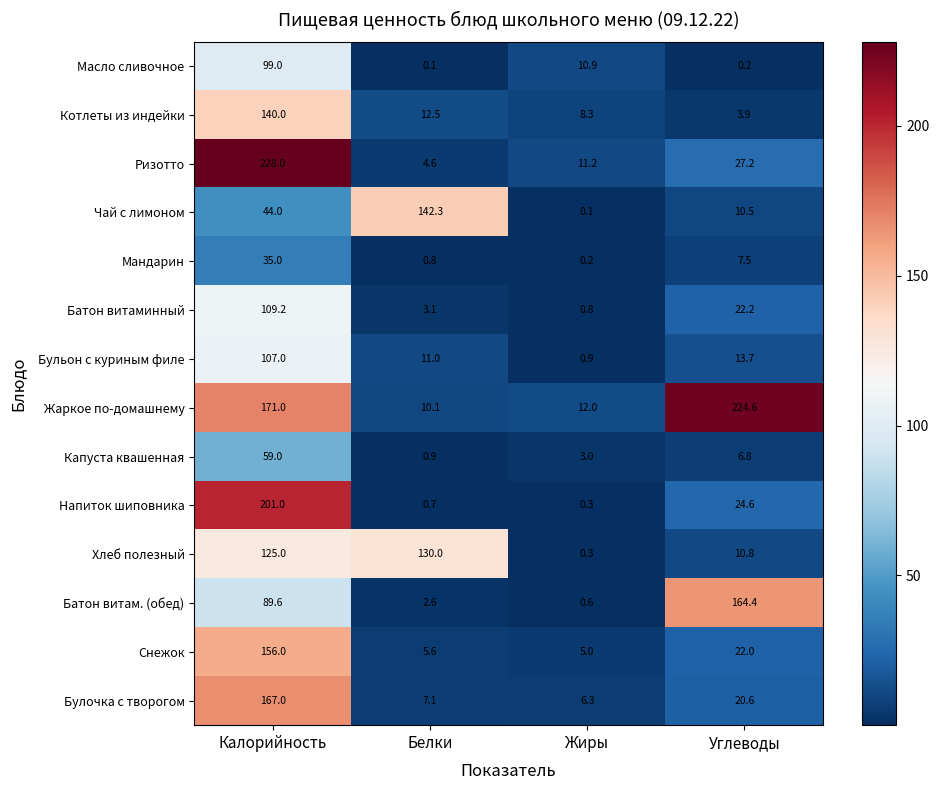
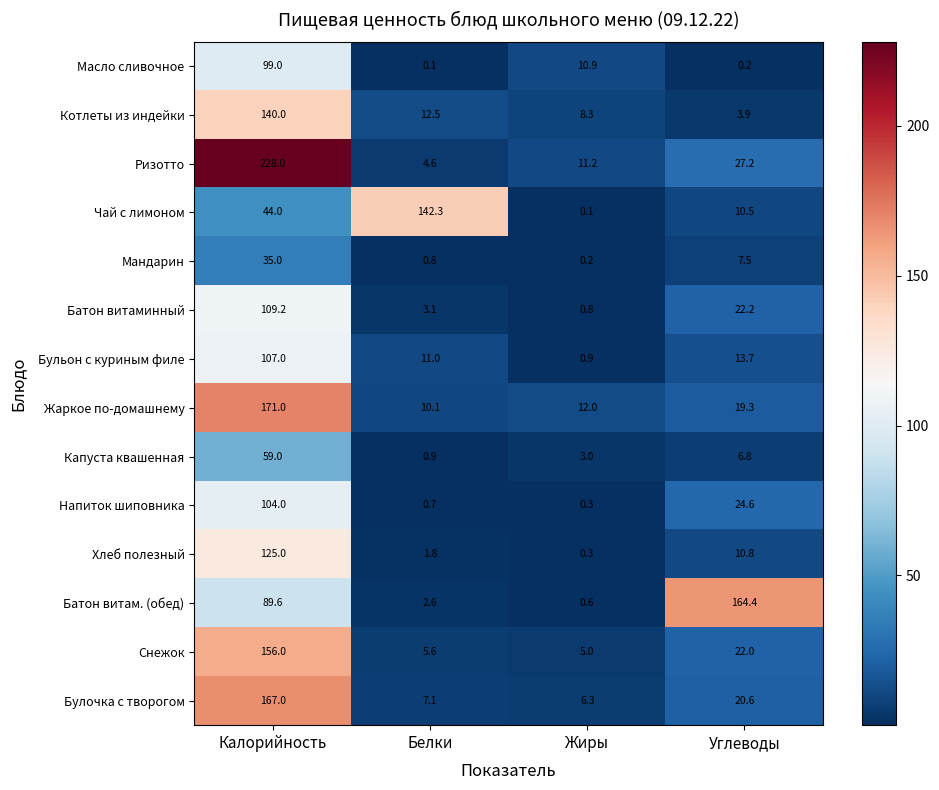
Жаркое по-домашнему, Углеводы: 224.6 -> 19.3
Напиток шиповника, Калорийность: 201.0 -> 104.0
Хлеб полезный, Белки: 130.0 -> 1.8
